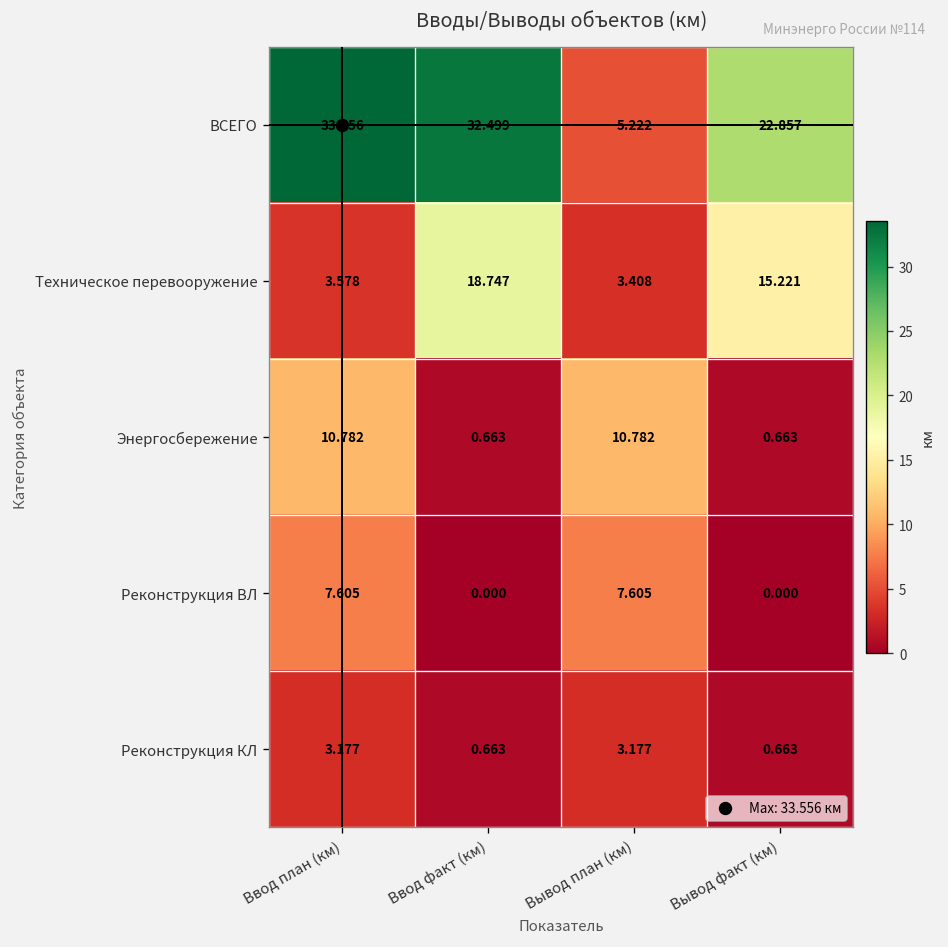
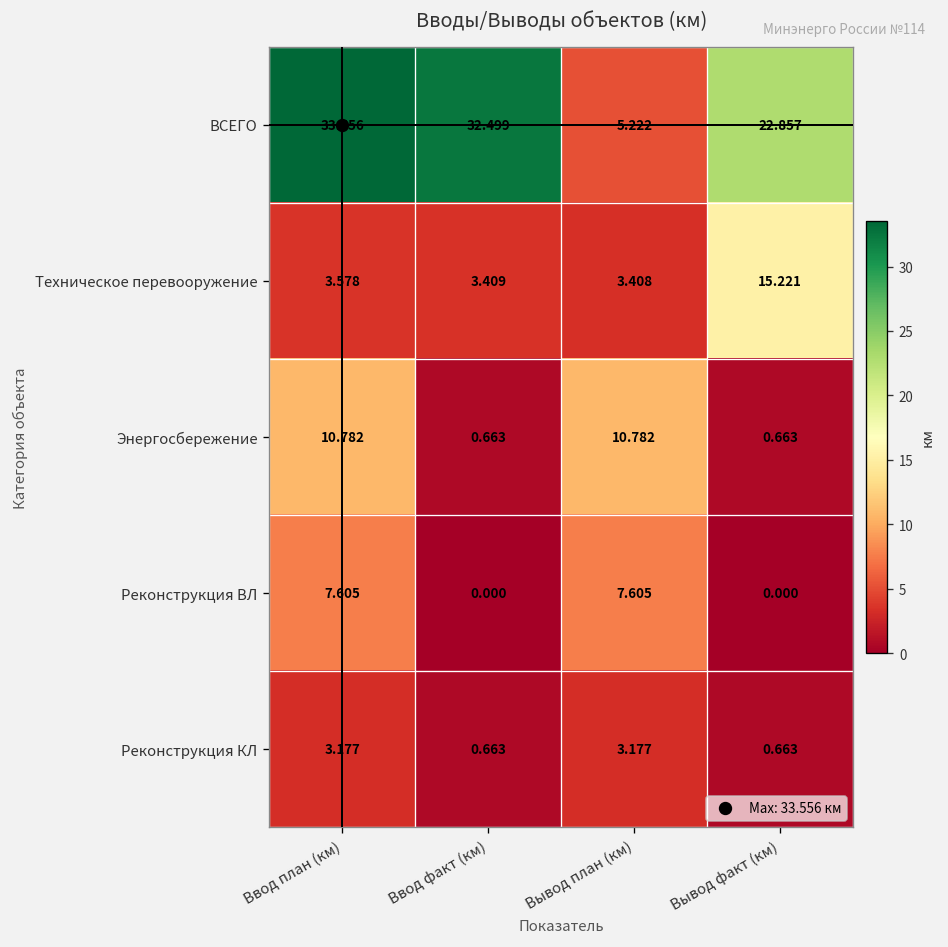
Техническое перевооружение, Ввод факт (км): 18.747 -> 3.409
